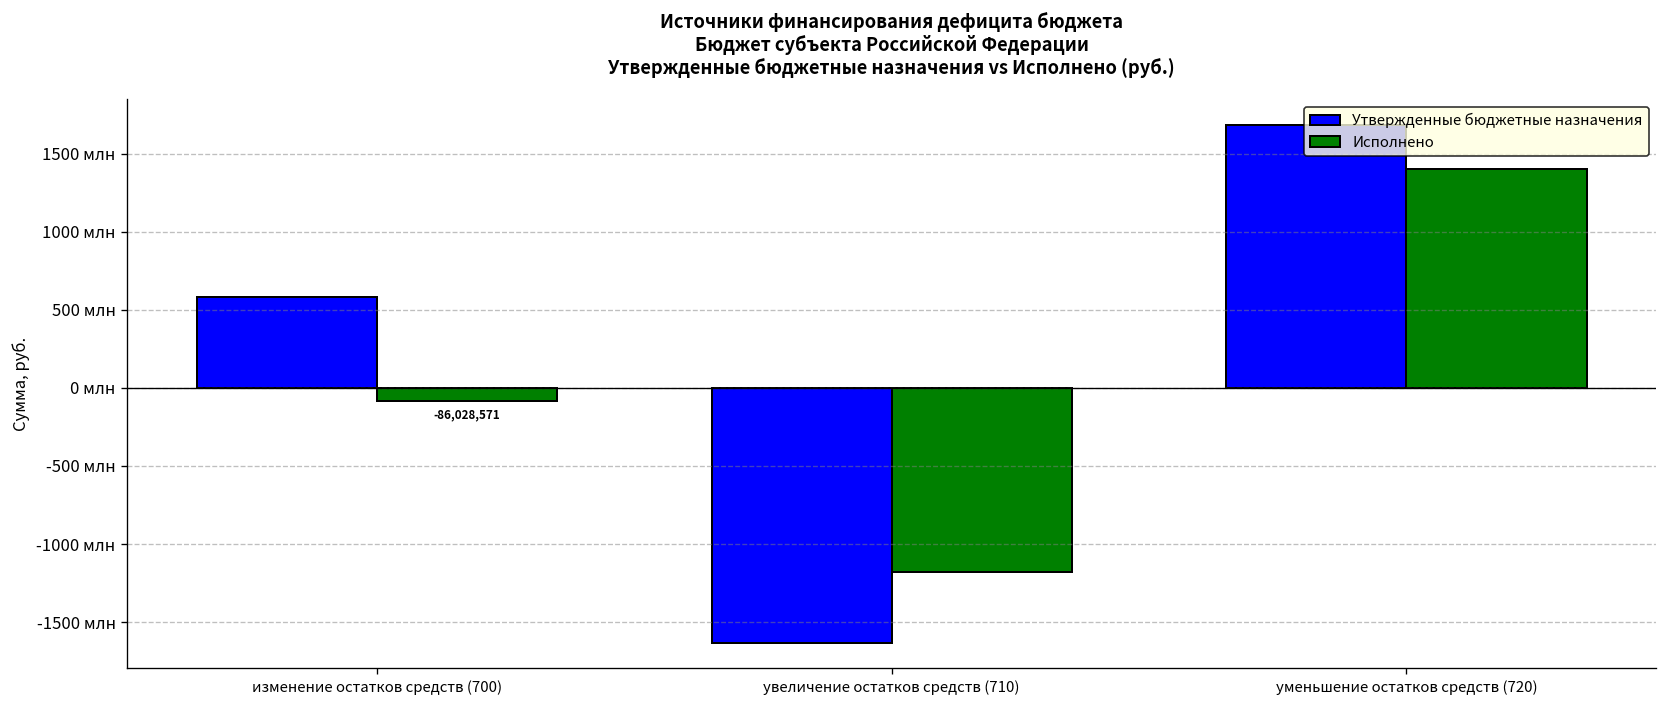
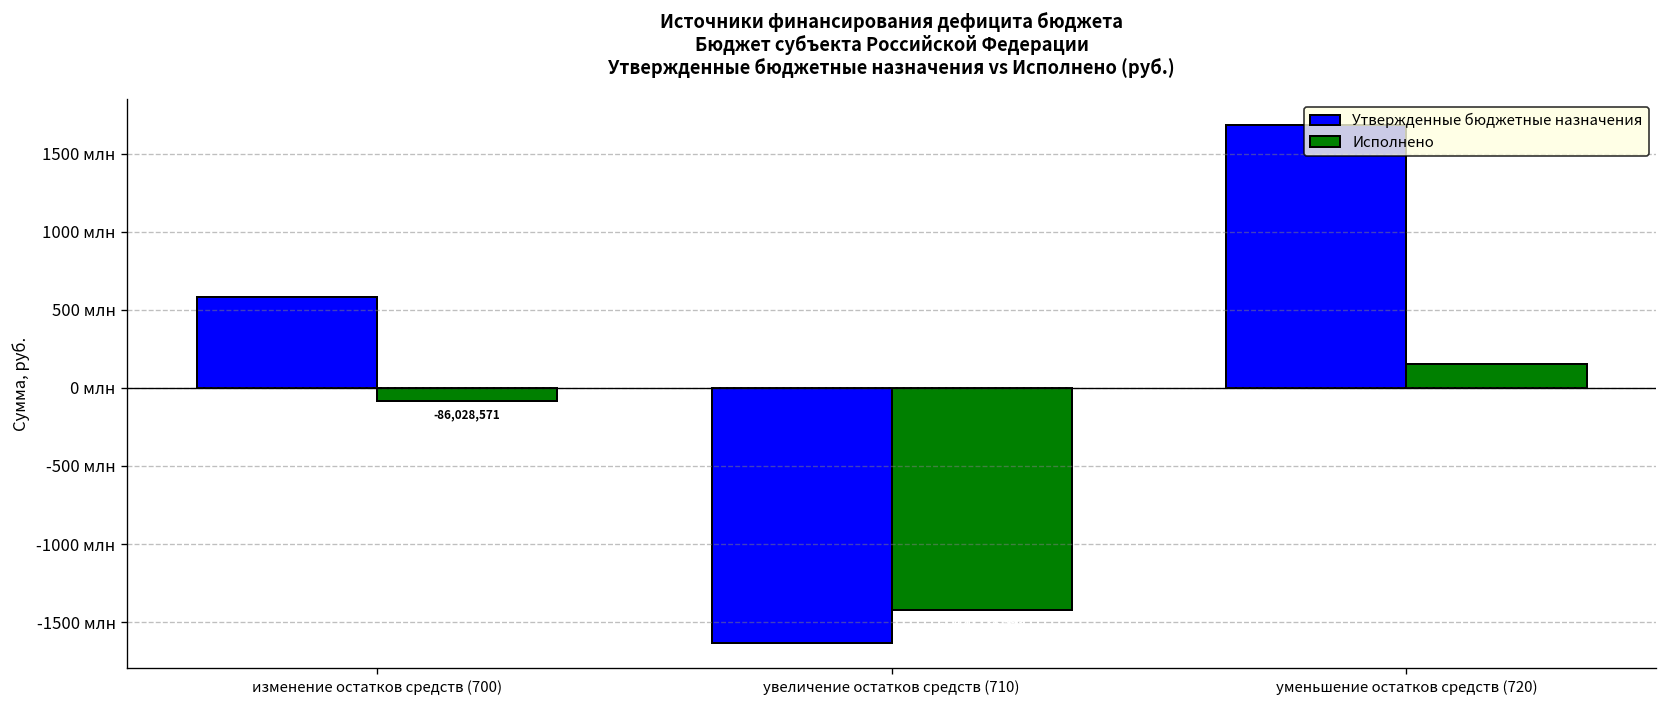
Исполнено, увеличение остатков средств (710): -1180 млн -> -1420 млн
Исполнено, уменьшение остатков средств (720): 1400 млн -> 150 млн
